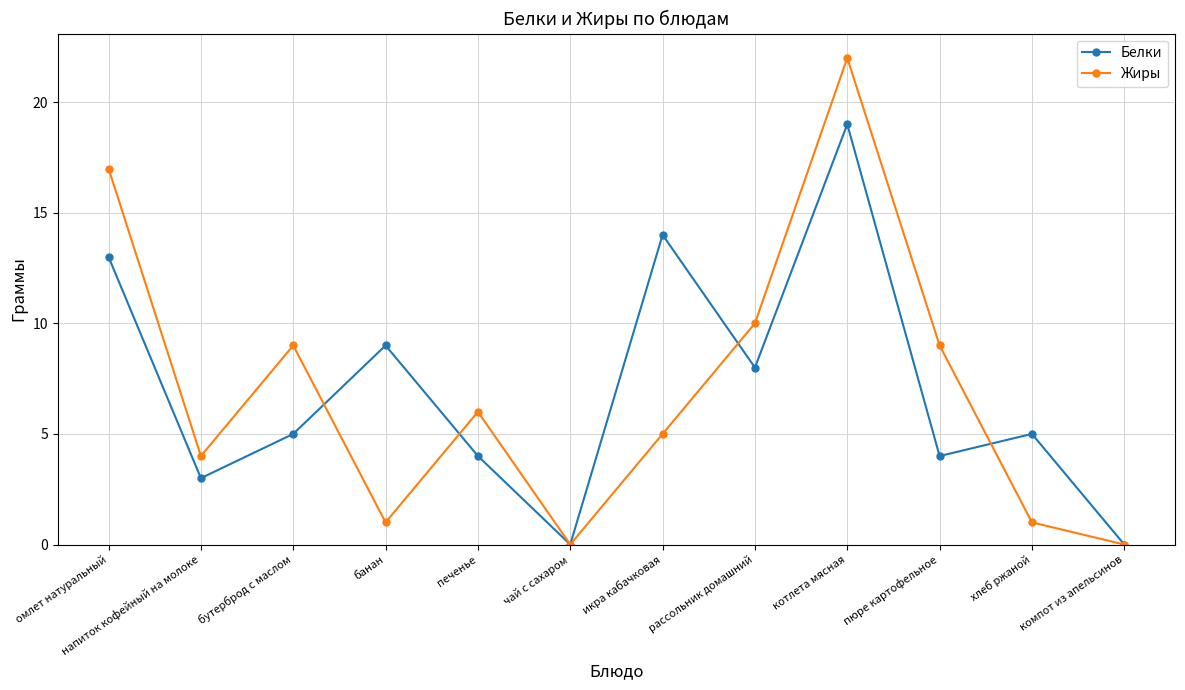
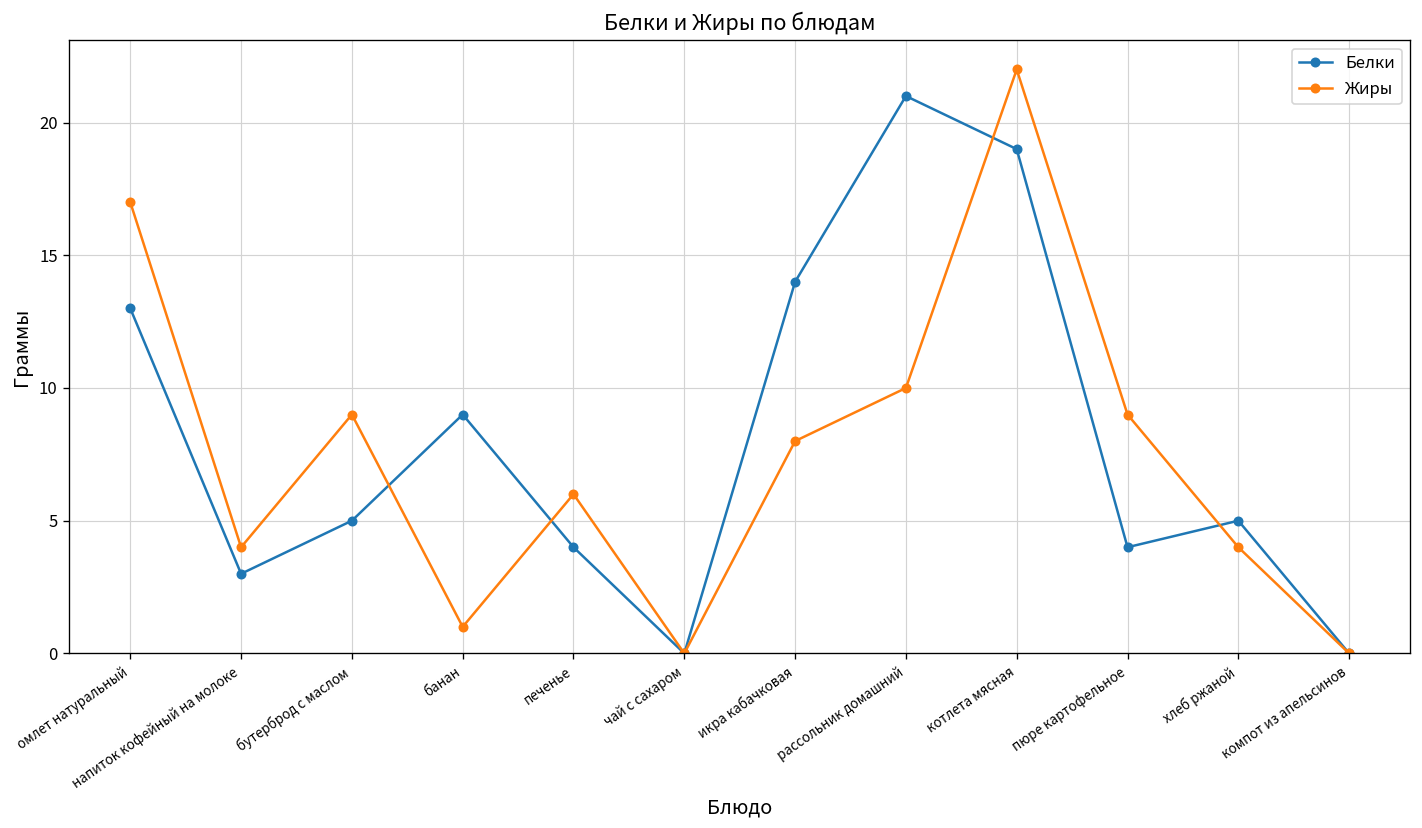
Жиры, икра кабачковая: 5 -> 8
Белки, рассольник домашний: 8 -> 21
Жиры, хлеб ржаной: 1 -> 4
